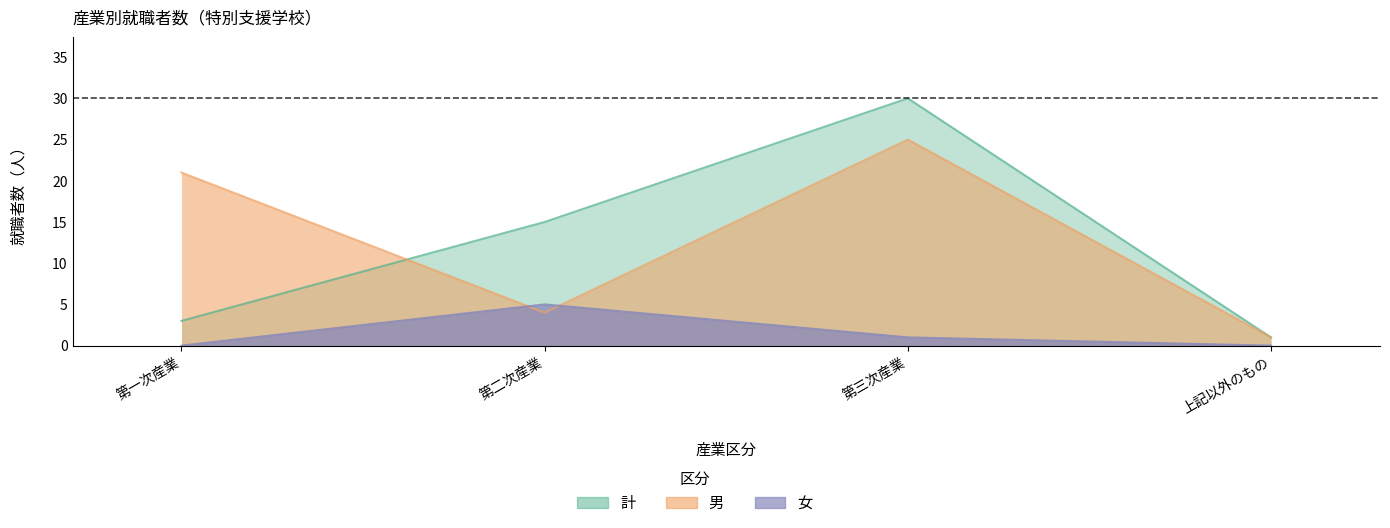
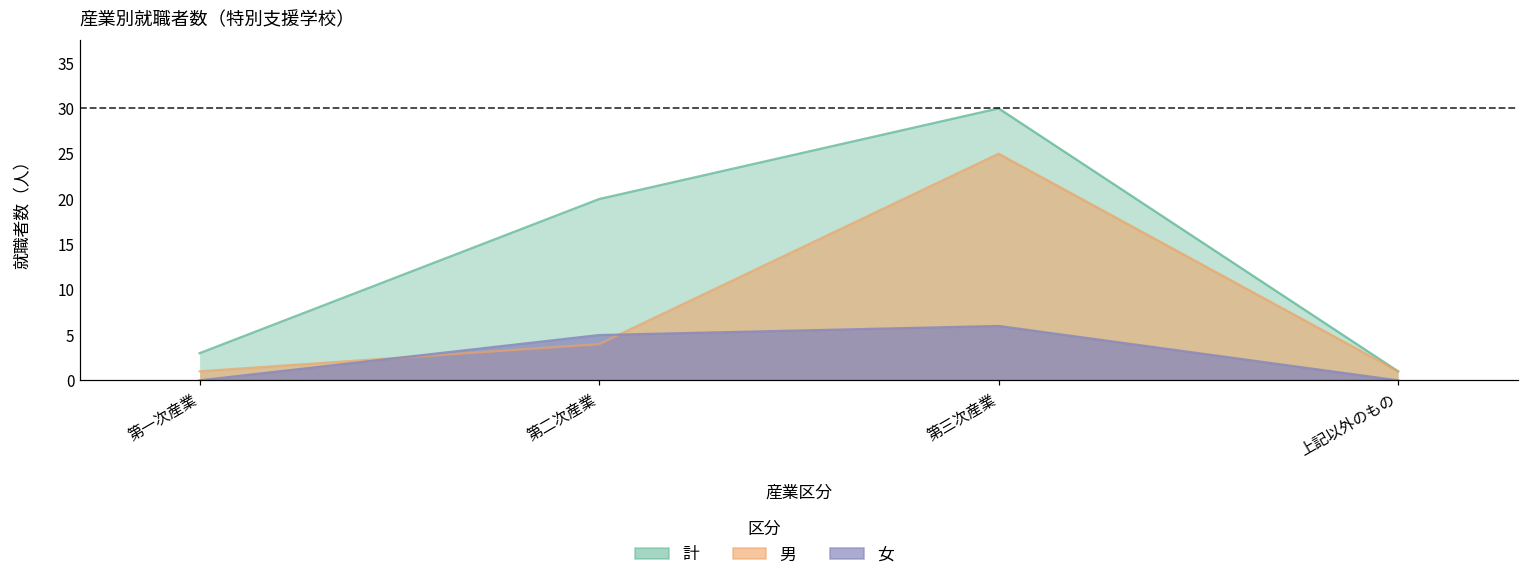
男, 第一次産業: 21 -> 1
計, 第二次産業: 15 -> 20
女, 第三次産業: 1 -> 6
